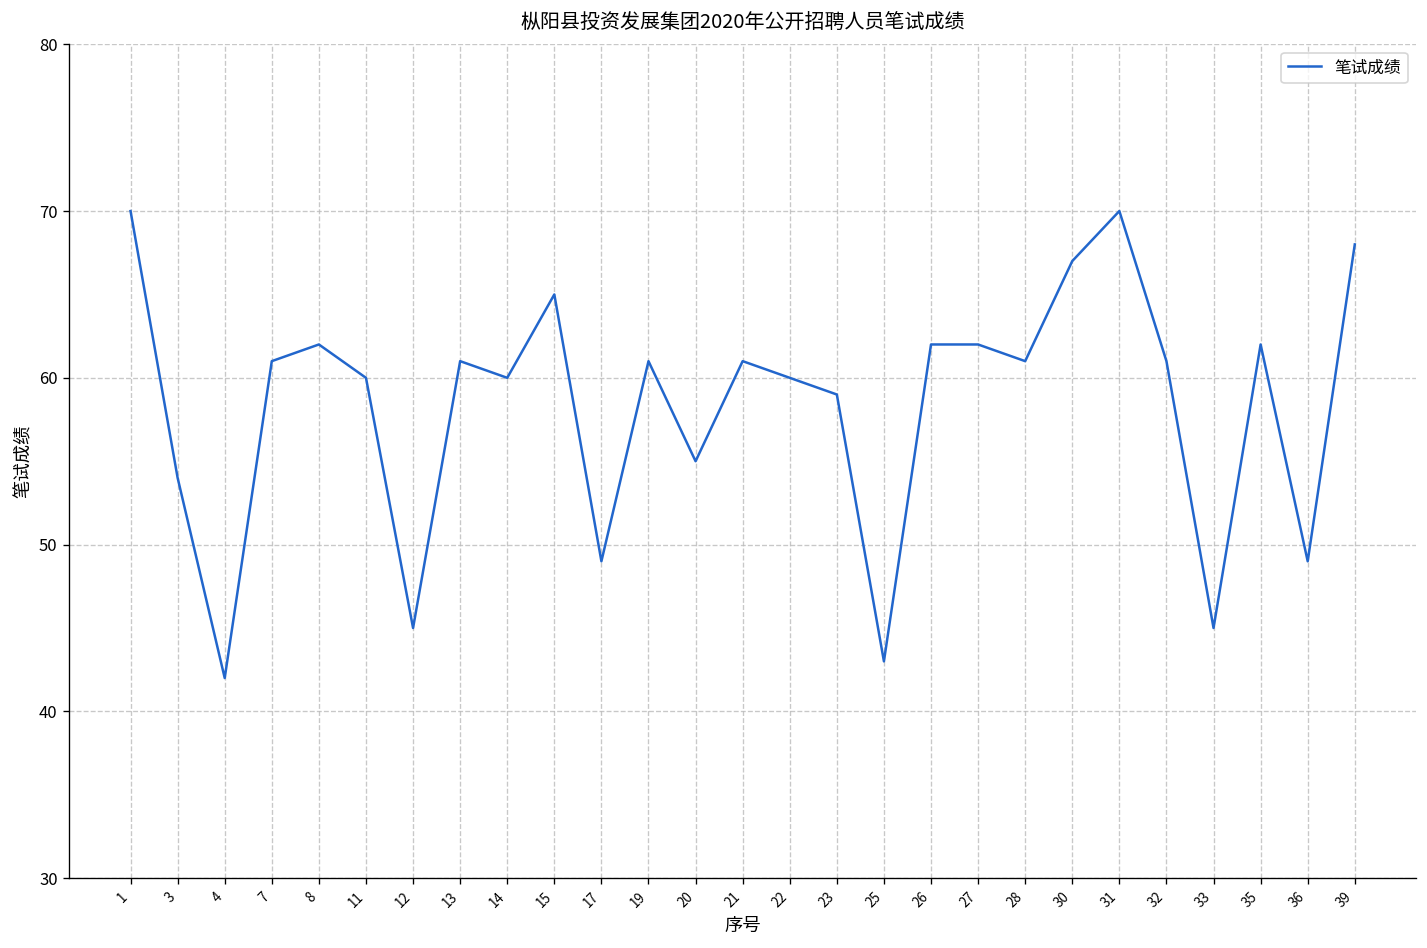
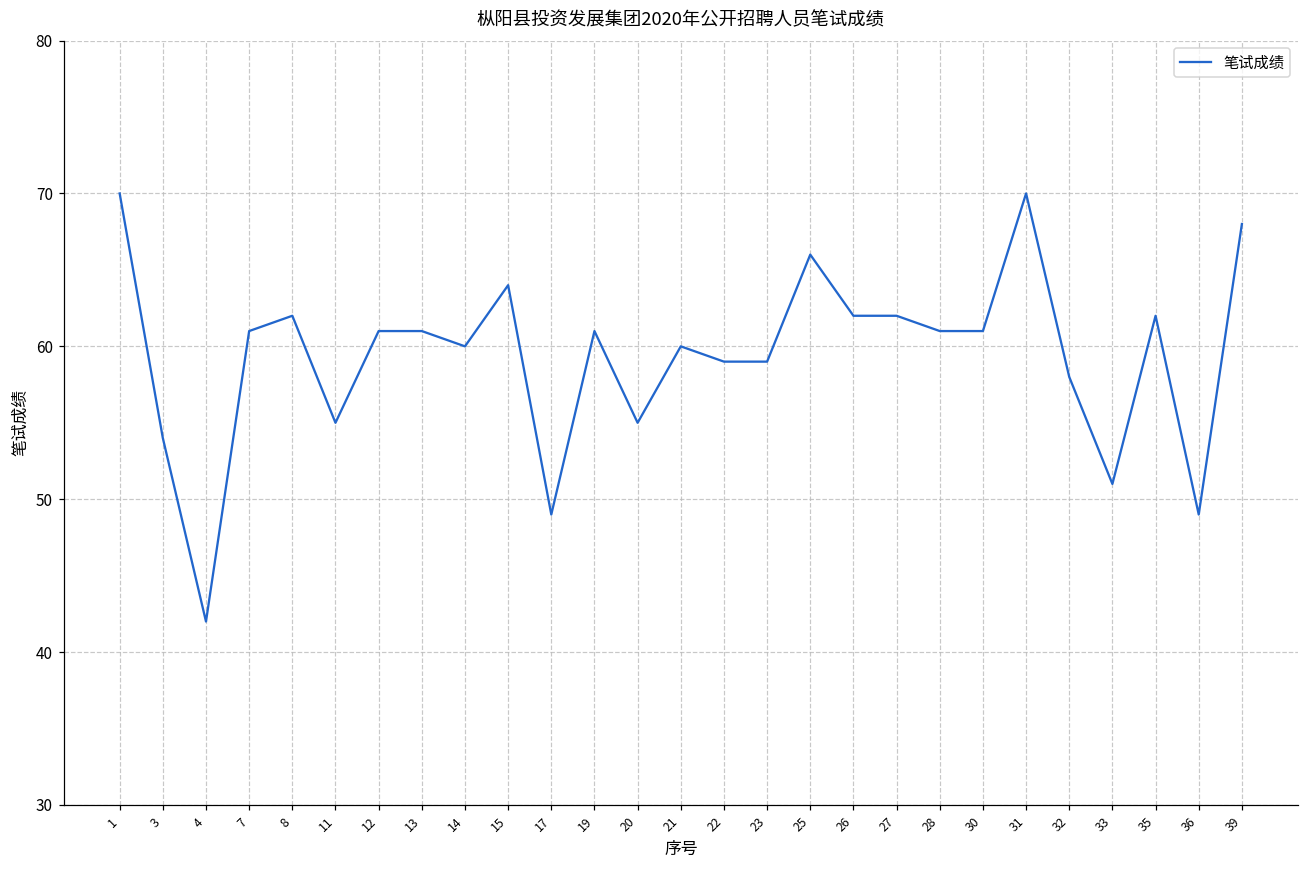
11: 60 -> 55
12: 45 -> 61
15: 65 -> 64
21: 61 -> 60
22: 60 -> 59
25: 43 -> 66
30: 67 -> 61
32: 61 -> 58
33: 45 -> 51
